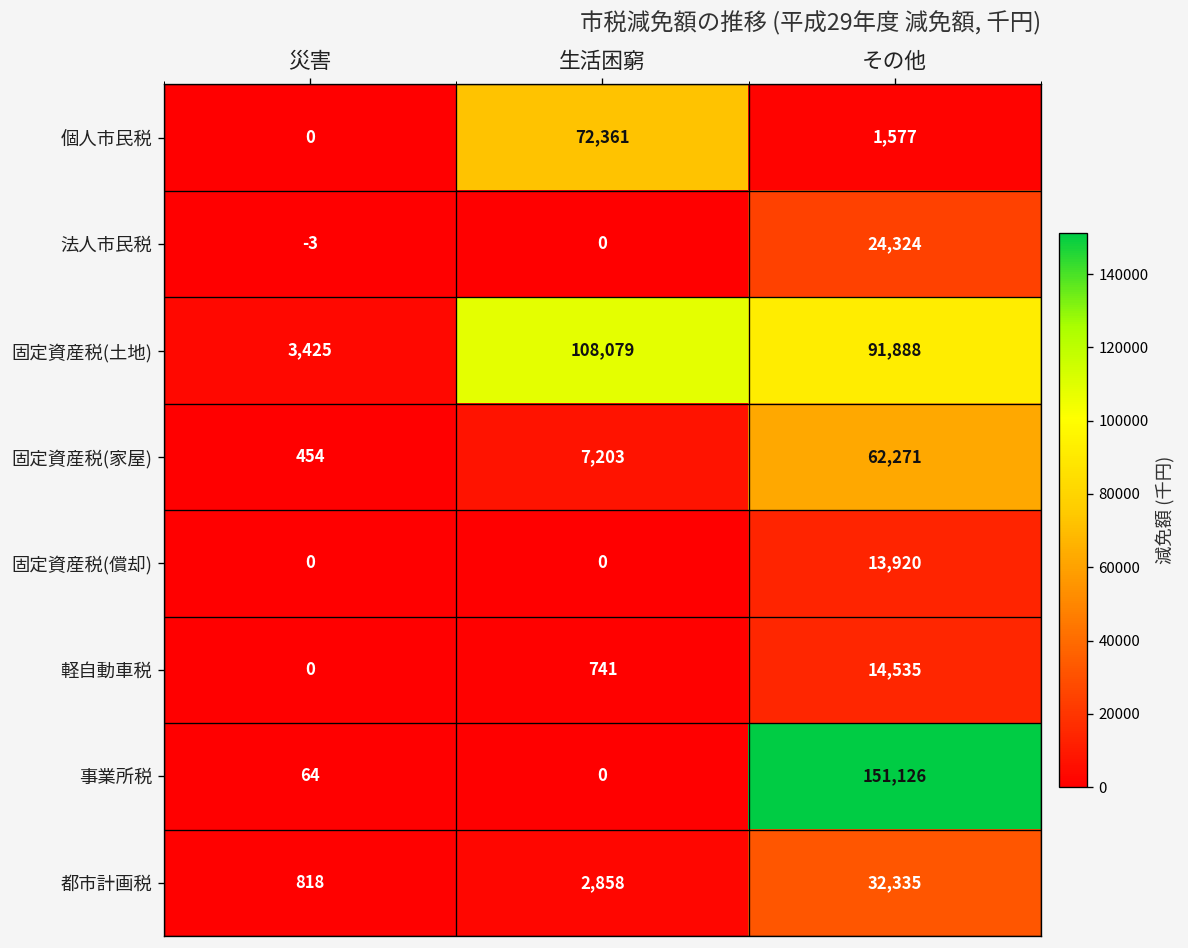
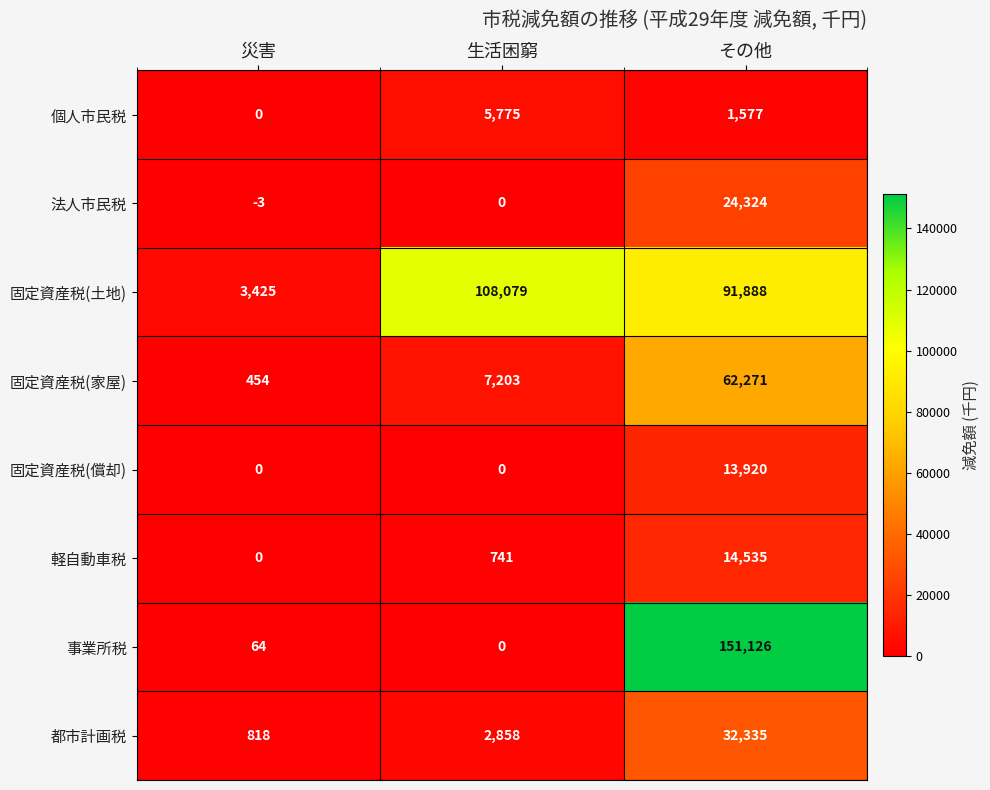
個人市民税, 生活困窮: 72,361 -> 5,775
